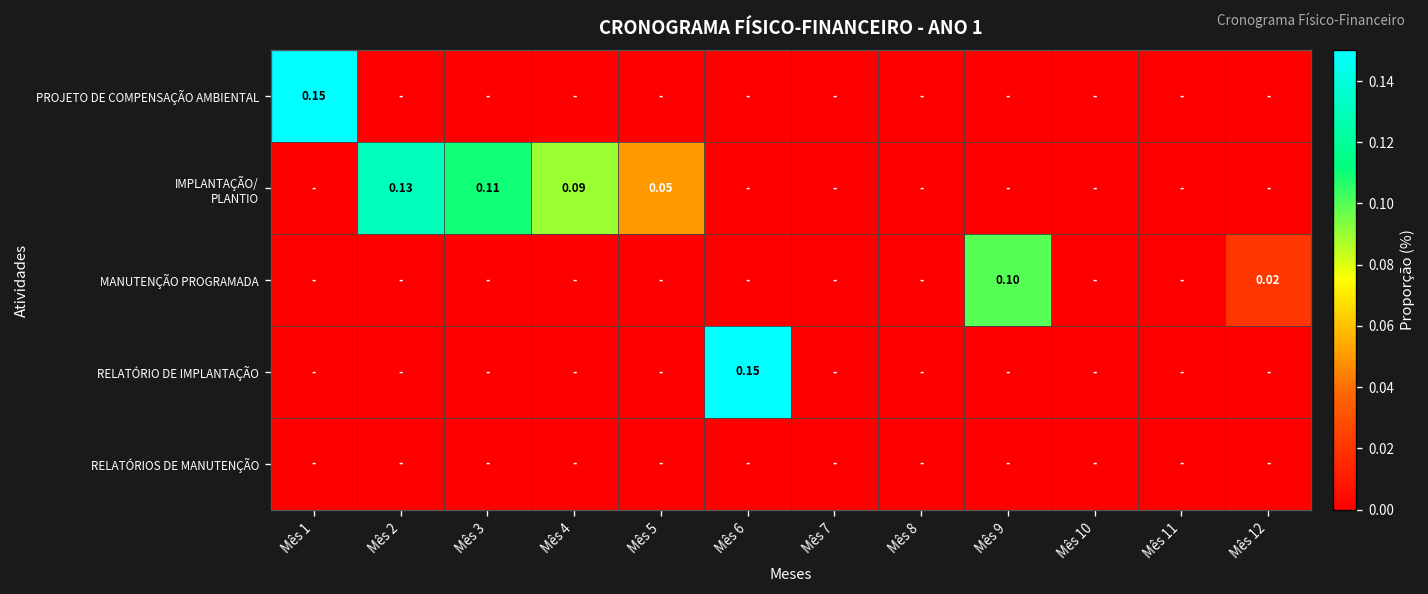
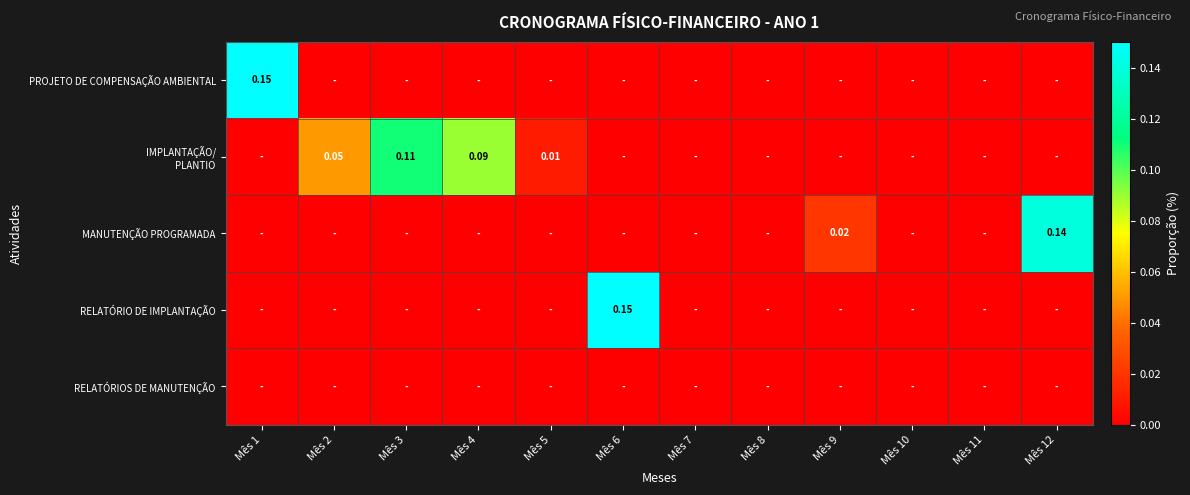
IMPLANTAÇÃO/ PLANTIO, Mês 2: 0.13 -> 0.05
IMPLANTAÇÃO/ PLANTIO, Mês 5: 0.05 -> 0.01
MANUTENÇÃO PROGRAMADA, Mês 9: 0.10 -> 0.02
MANUTENÇÃO PROGRAMADA, Mês 12: 0.02 -> 0.14
